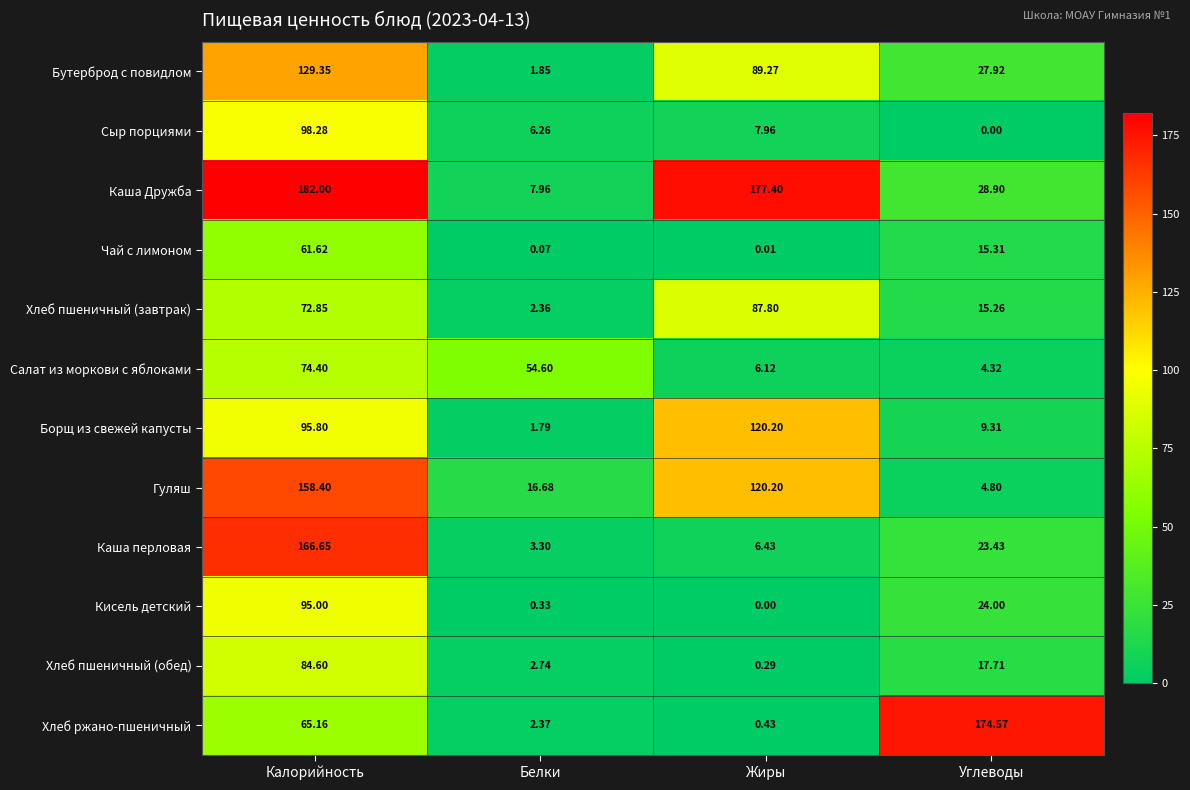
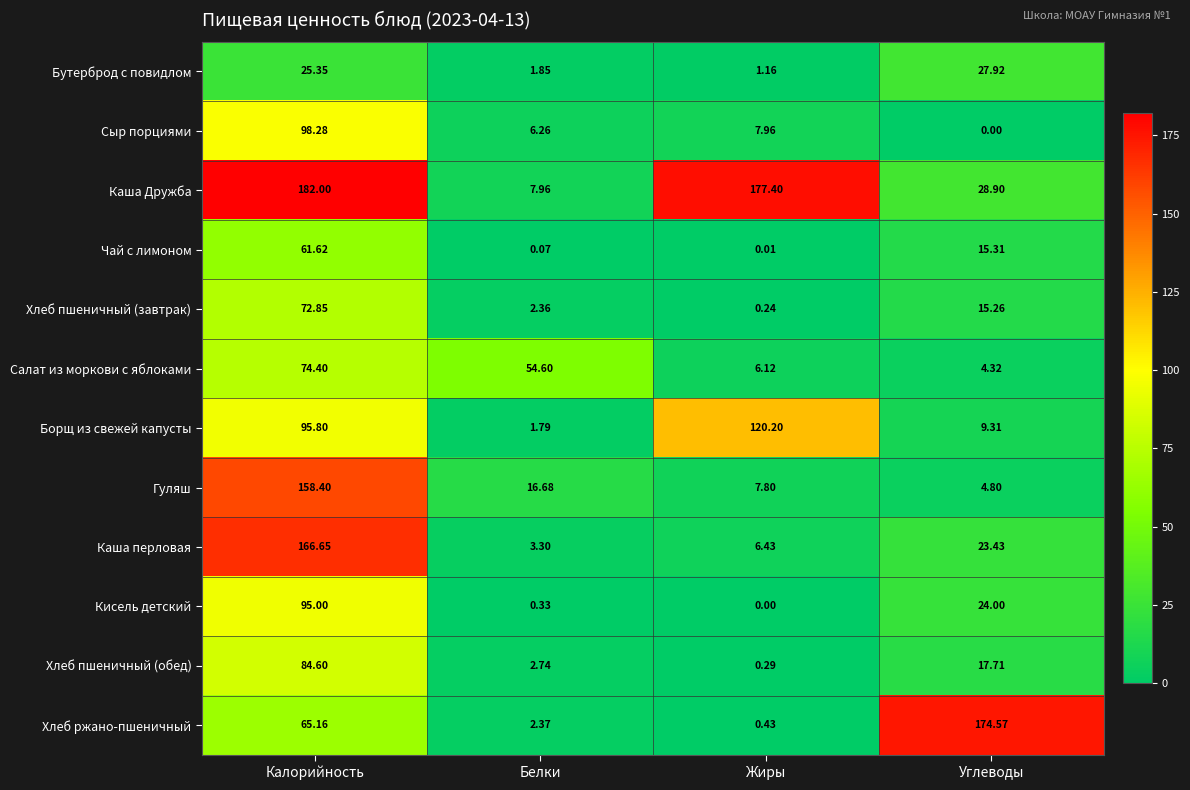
Бутерброд с повидлом, Калорийность: 129.35 -> 25.35
Бутерброд с повидлом, Жиры: 89.27 -> 1.16
Хлеб пшеничный (завтрак), Жиры: 87.80 -> 0.24
Гуляш, Жиры: 120.20 -> 7.80
